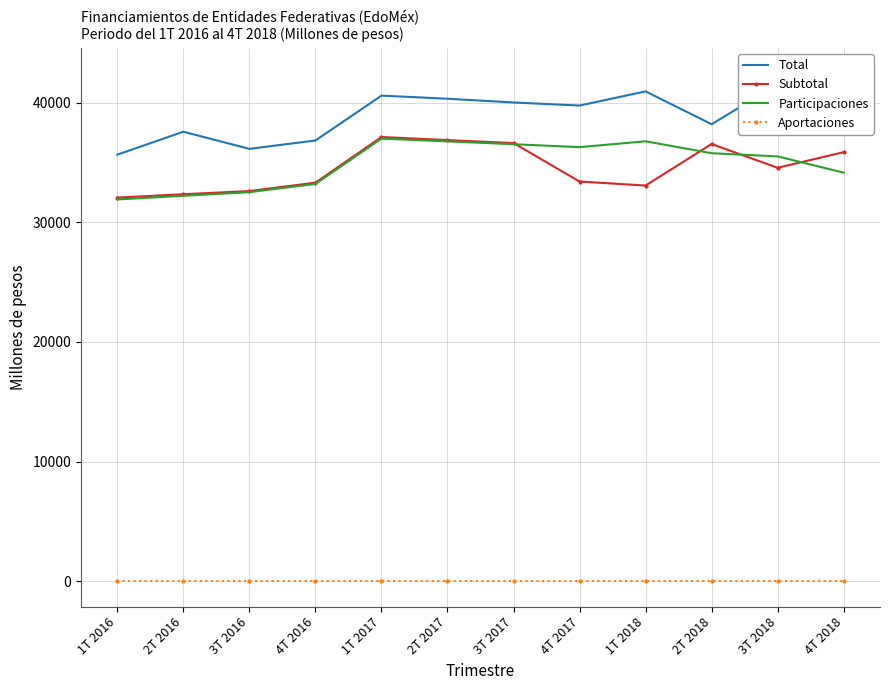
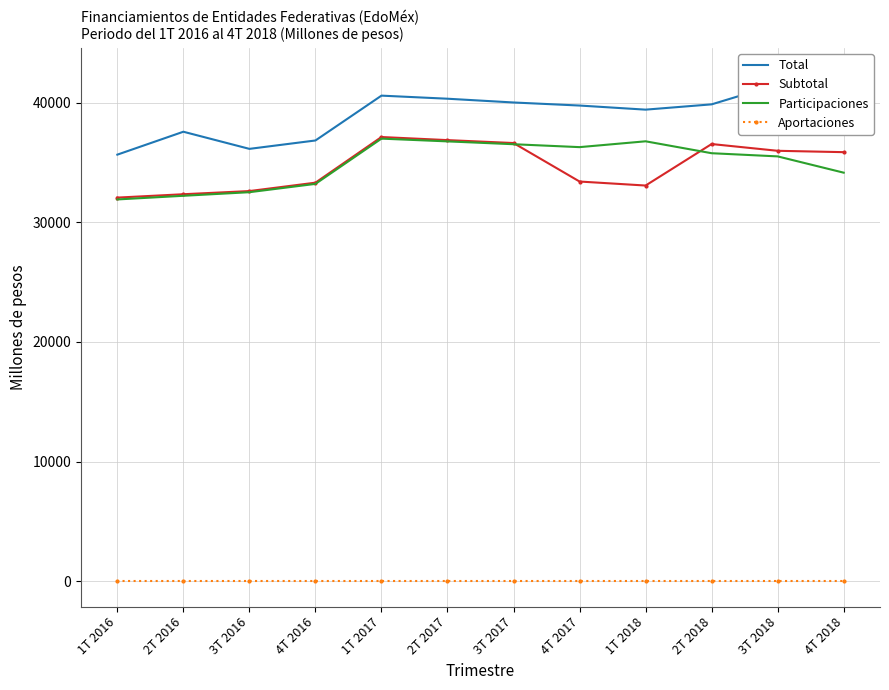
Total, 1T 2018: 40900 -> 39400
Total, 2T 2018: 38200 -> 39900
Subtotal, 3T 2018: 34600 -> 36000
